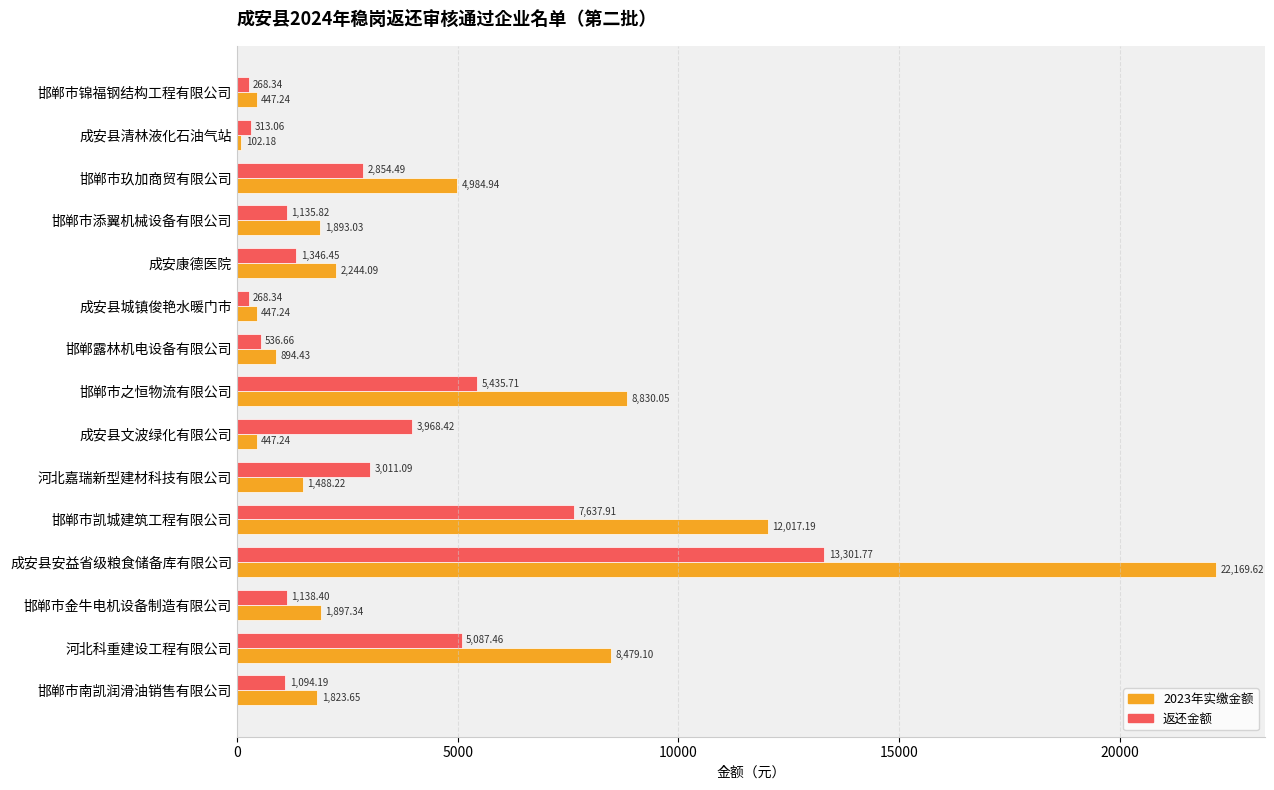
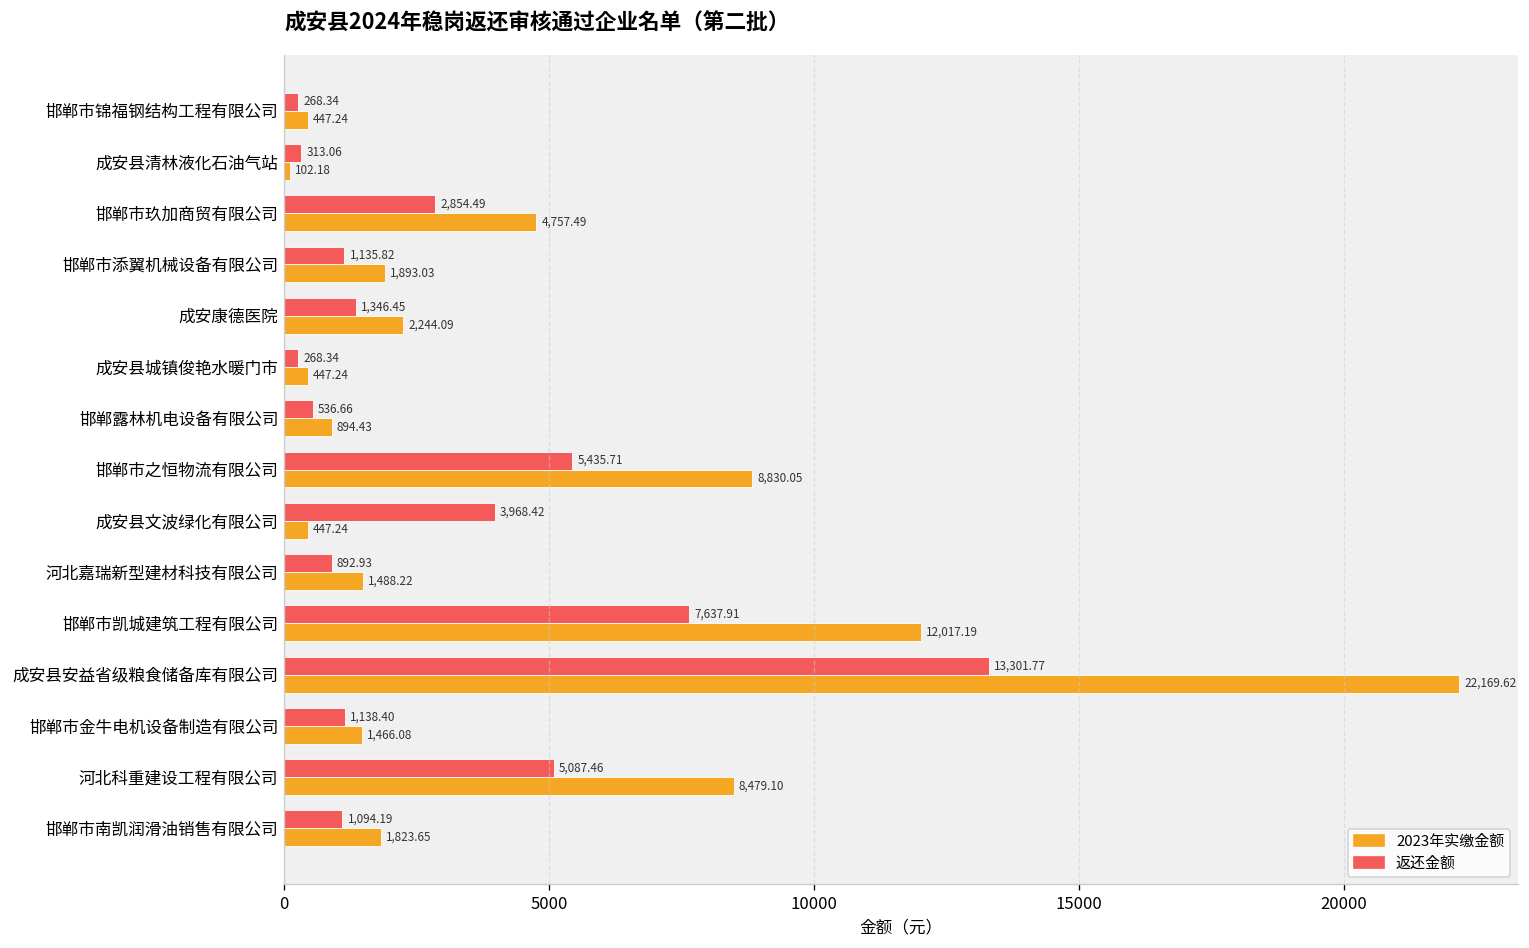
2023年实缴金额, 邯郸市玖加商贸有限公司: 4,984.94 -> 4,757.49
返还金额, 河北嘉瑞新型建材科技有限公司: 3,011.09 -> 892.93
2023年实缴金额, 邯郸市金牛电机设备制造有限公司: 1,897.34 -> 1,466.08
